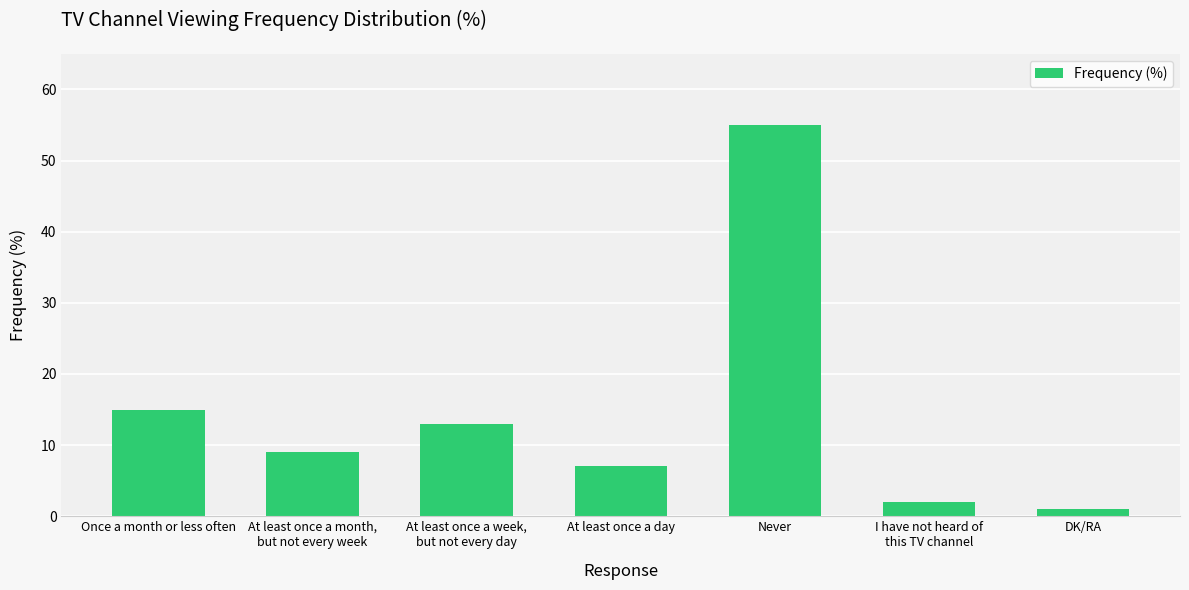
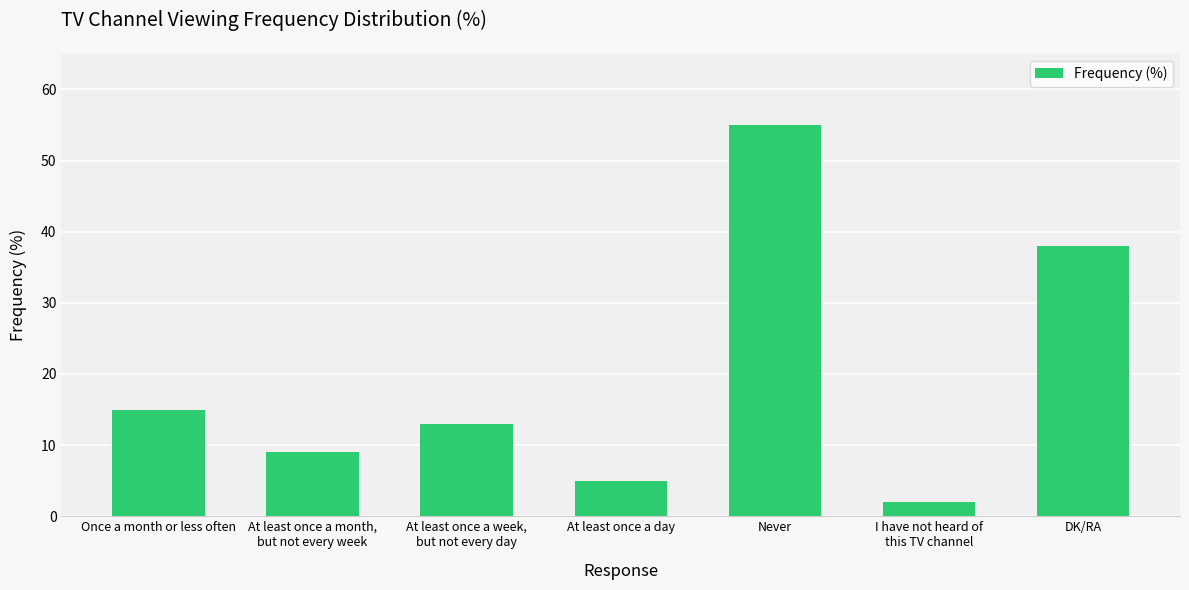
At least once a day: 7 -> 5
DK/RA: 1 -> 38
